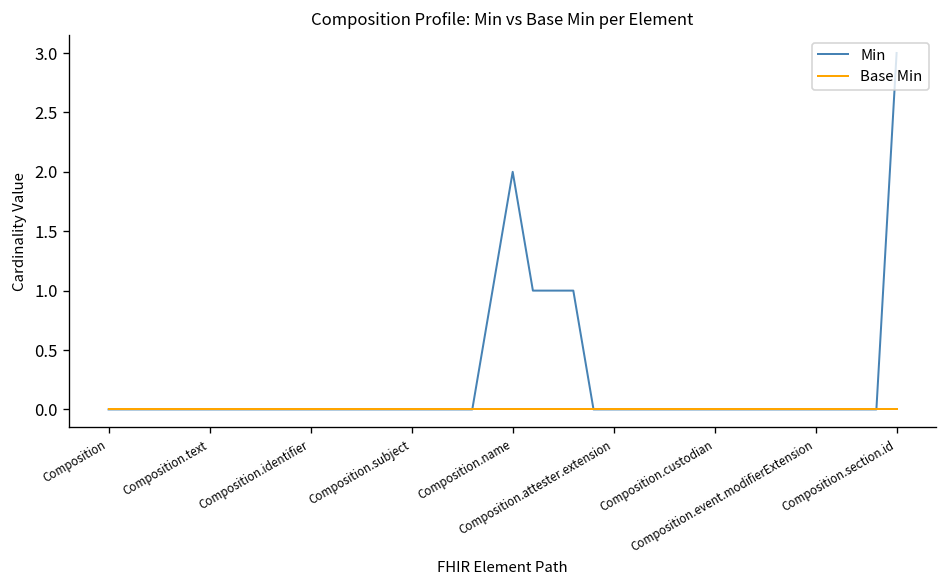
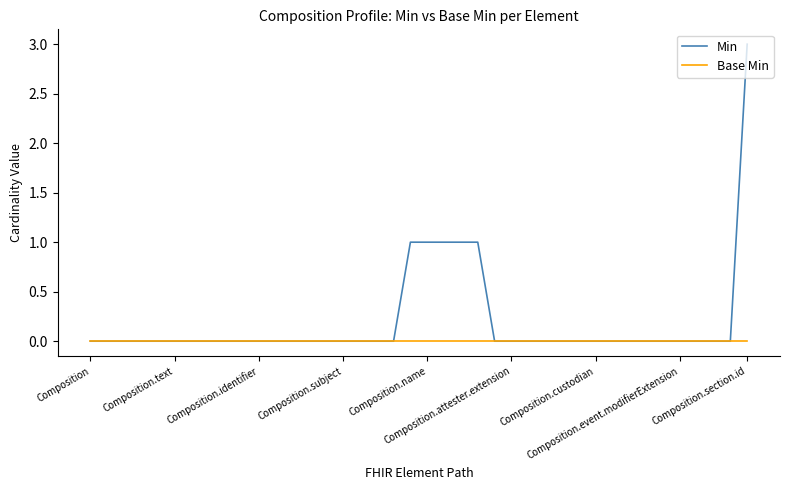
Min, Composition.name: 2 -> 1
